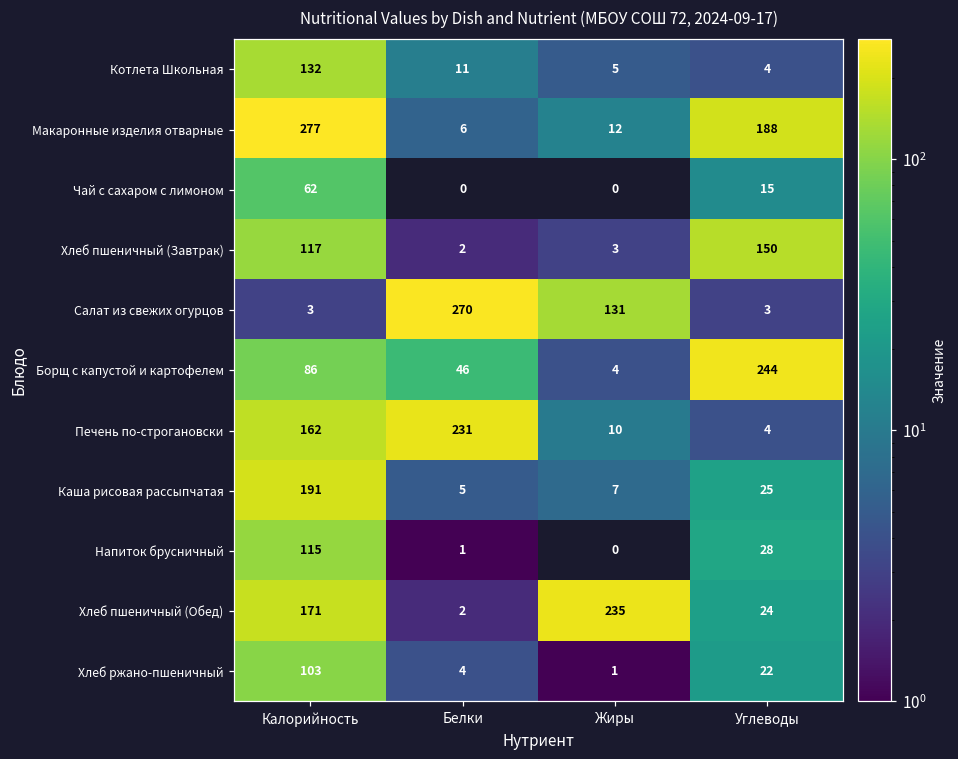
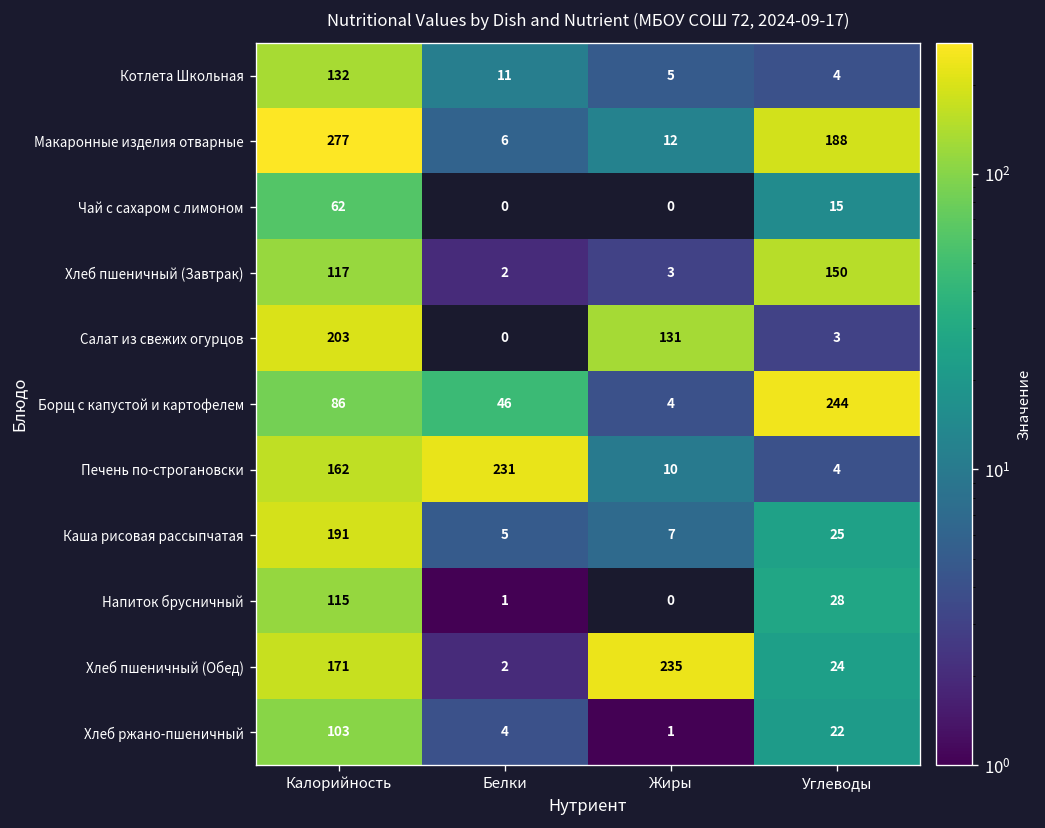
Салат из свежих огурцов, Калорийность: 3 -> 203
Салат из свежих огурцов, Белки: 270 -> 0
